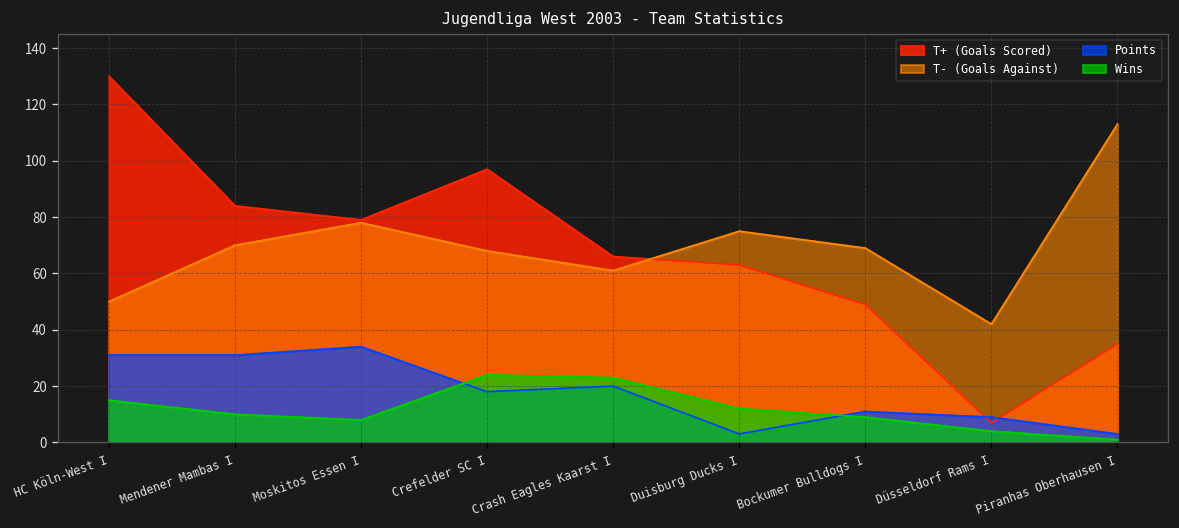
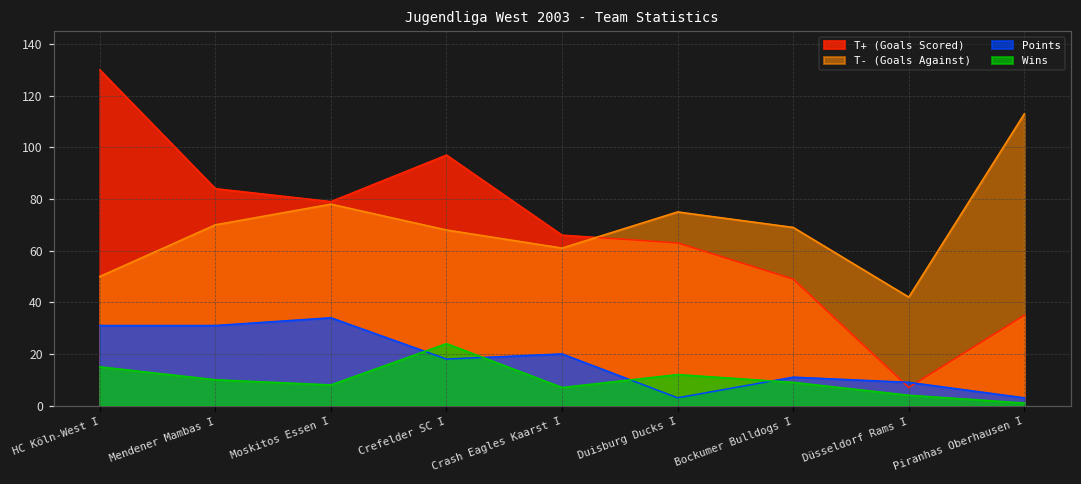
Wins, Crash Eagles Kaarst I: 23 -> 7
